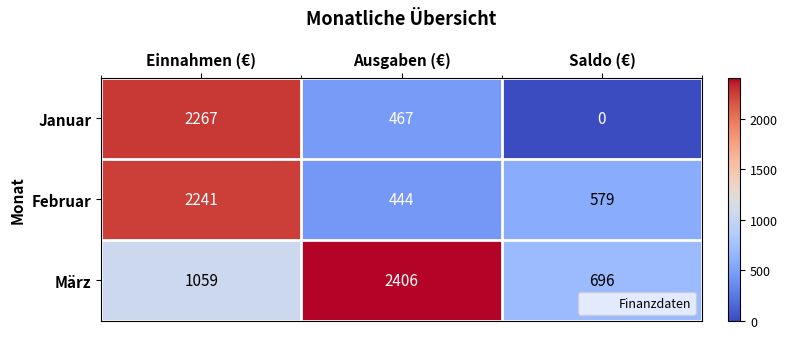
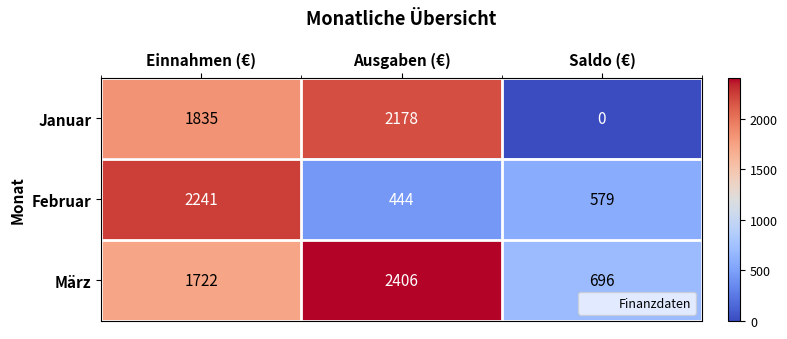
Januar, Einnahmen (€): 2267 -> 1835
Januar, Ausgaben (€): 467 -> 2178
März, Einnahmen (€): 1059 -> 1722
